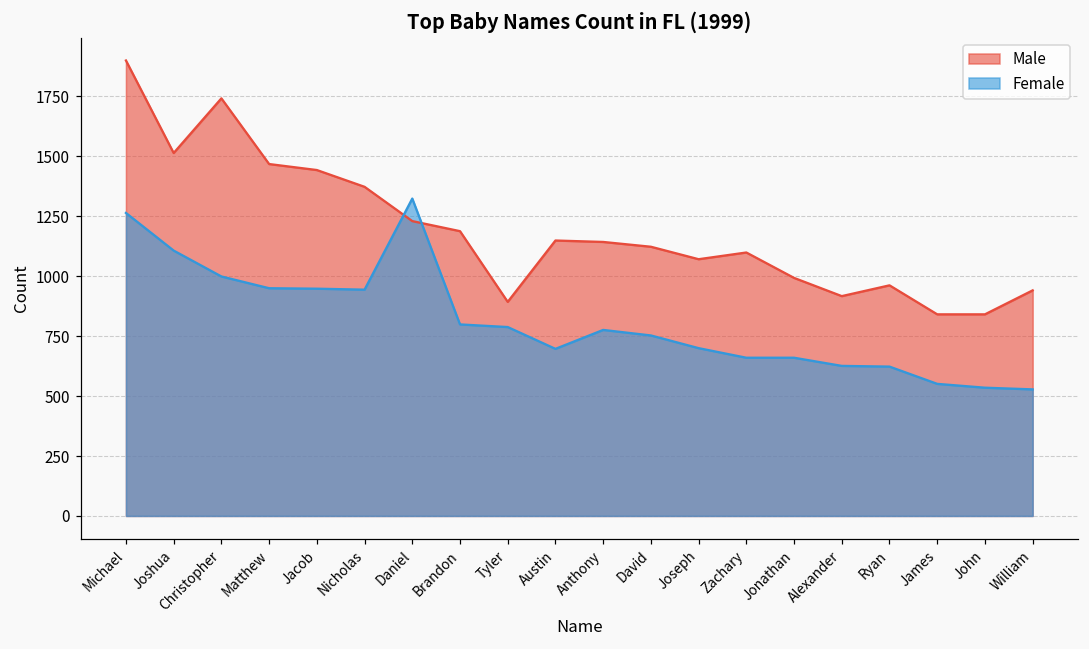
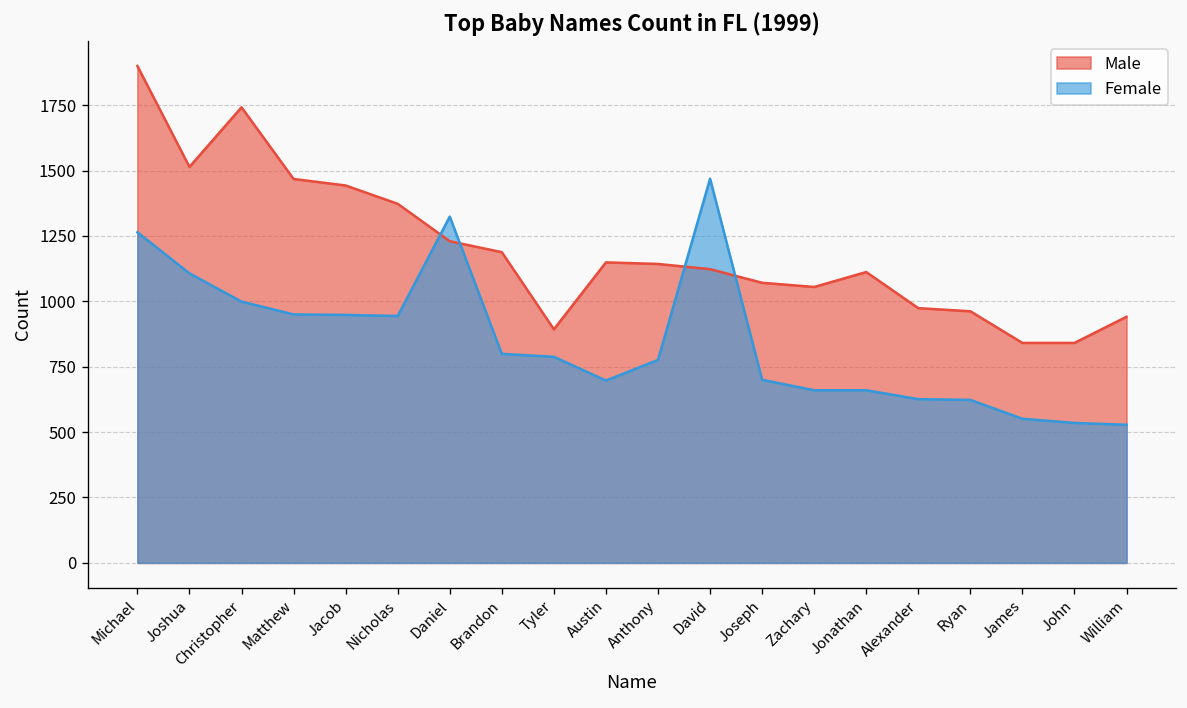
Female, David: 750 -> 1470
Male, Zachary: 1100 -> 1060
Male, Jonathan: 990 -> 1110
Male, Alexander: 920 -> 970
